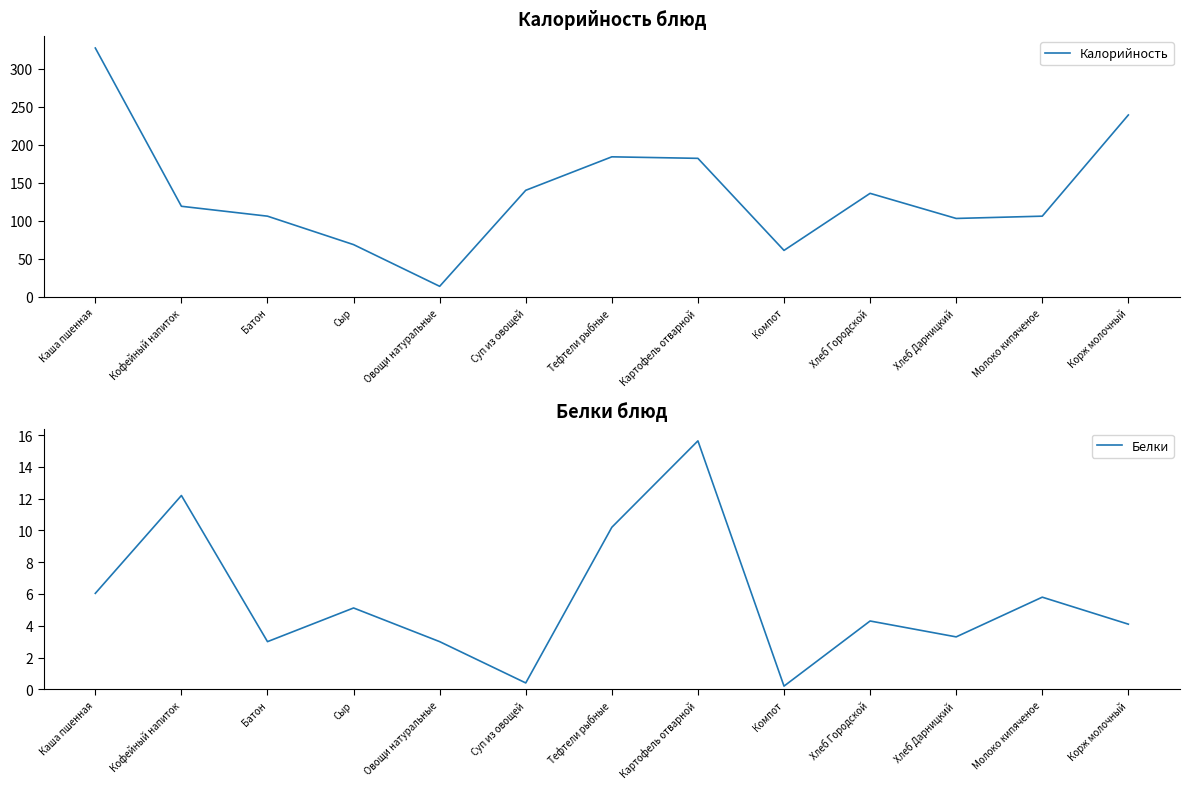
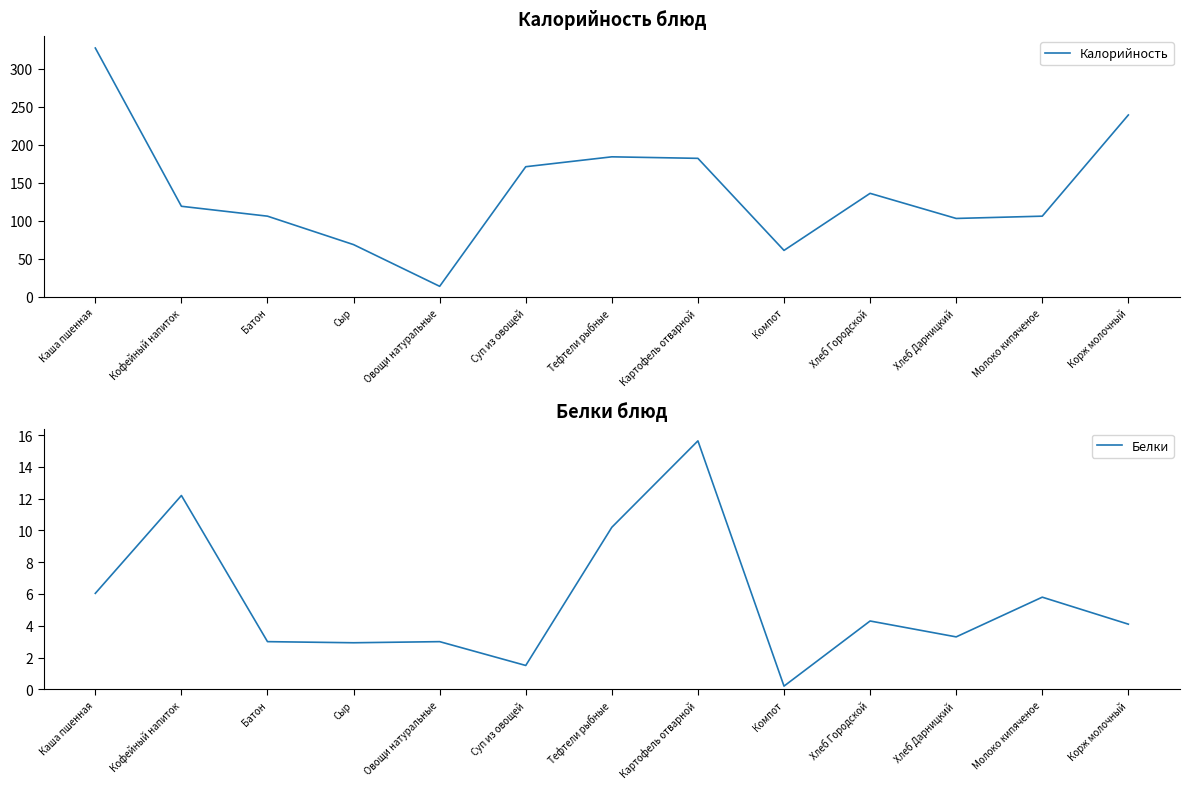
Калорийность блюд, Суп из овощей: 140 -> 170
Белки блюд, Сыр: 5.1 -> 2.9
Белки блюд, Суп из овощей: 0.4 -> 1.5
